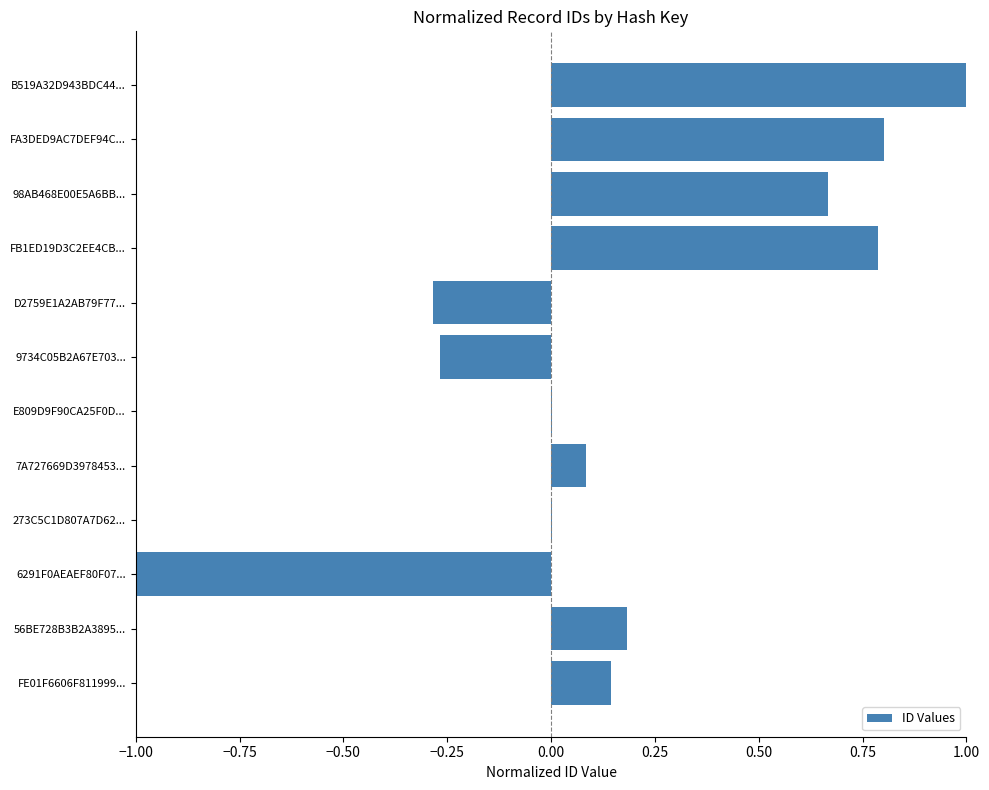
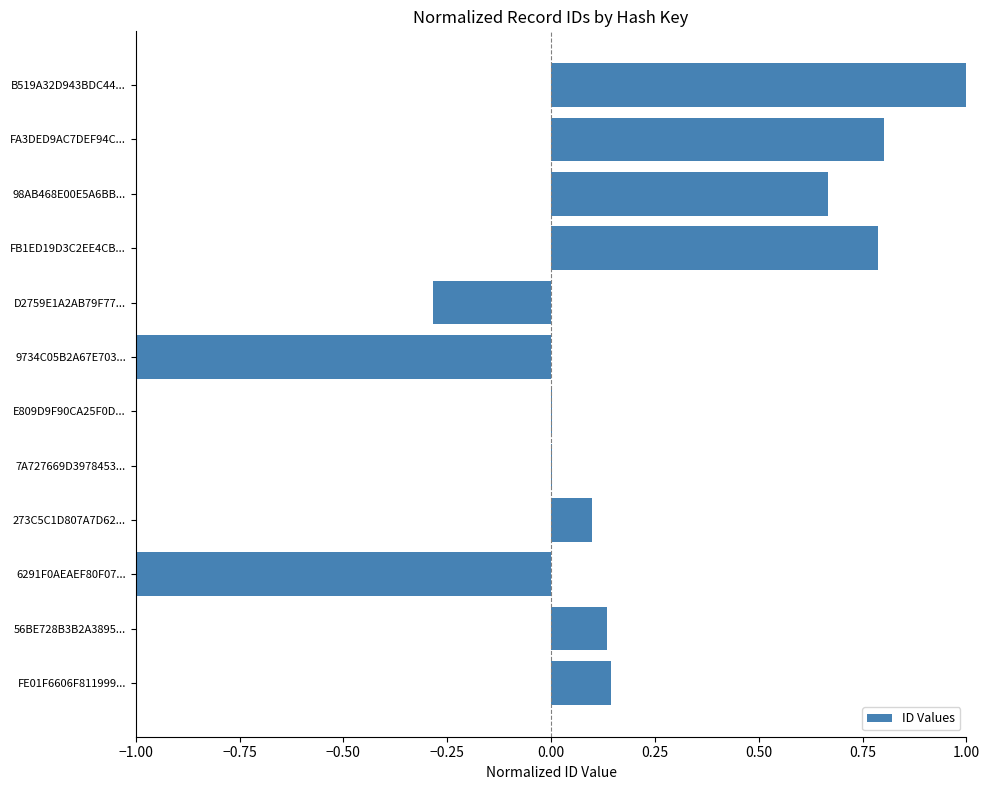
9734C05B2A67E703...: -0.27 -> -1.00
7A727669D3978453...: 0.08 -> 0.00
273C5C1D807A7D62...: 0.00 -> 0.10
56BE728B3B2A3895...: 0.18 -> 0.13
